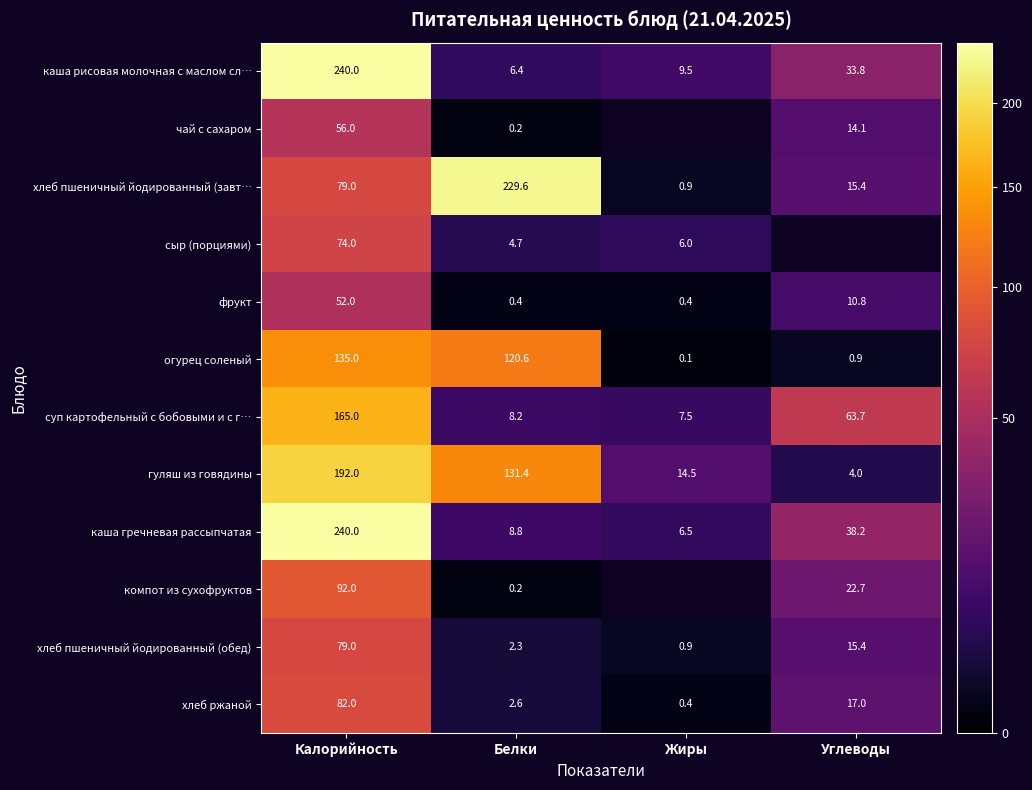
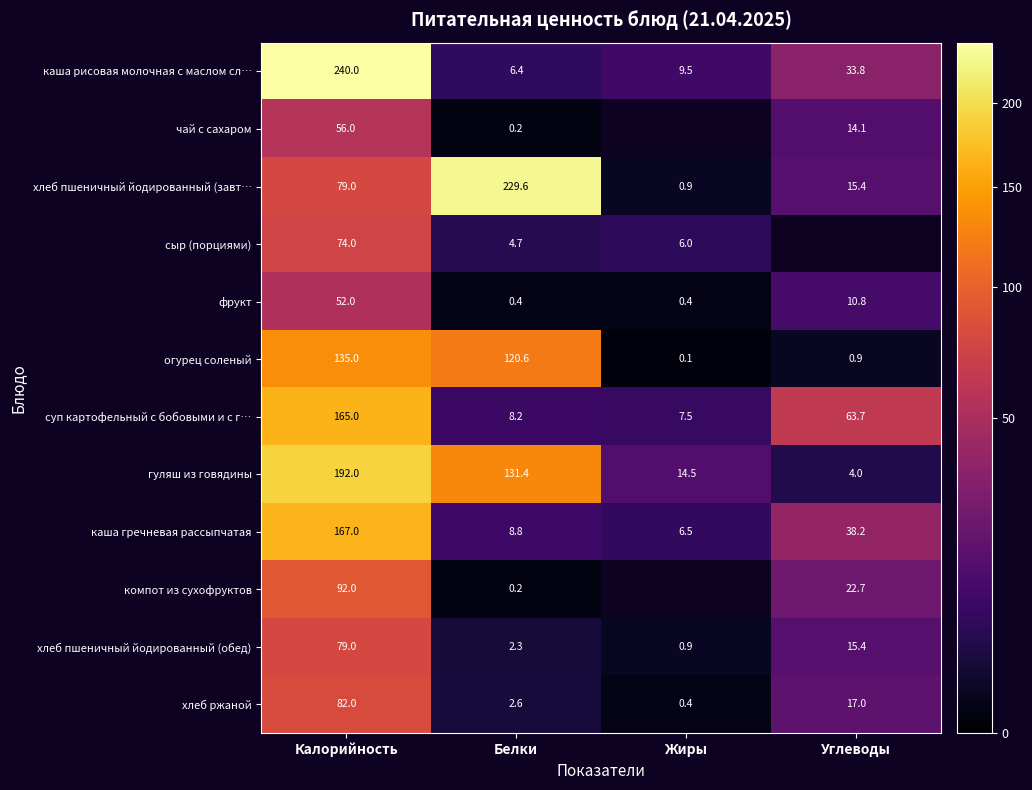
каша гречневая рассыпчатая, Калорийность: 240.0 -> 167.0
